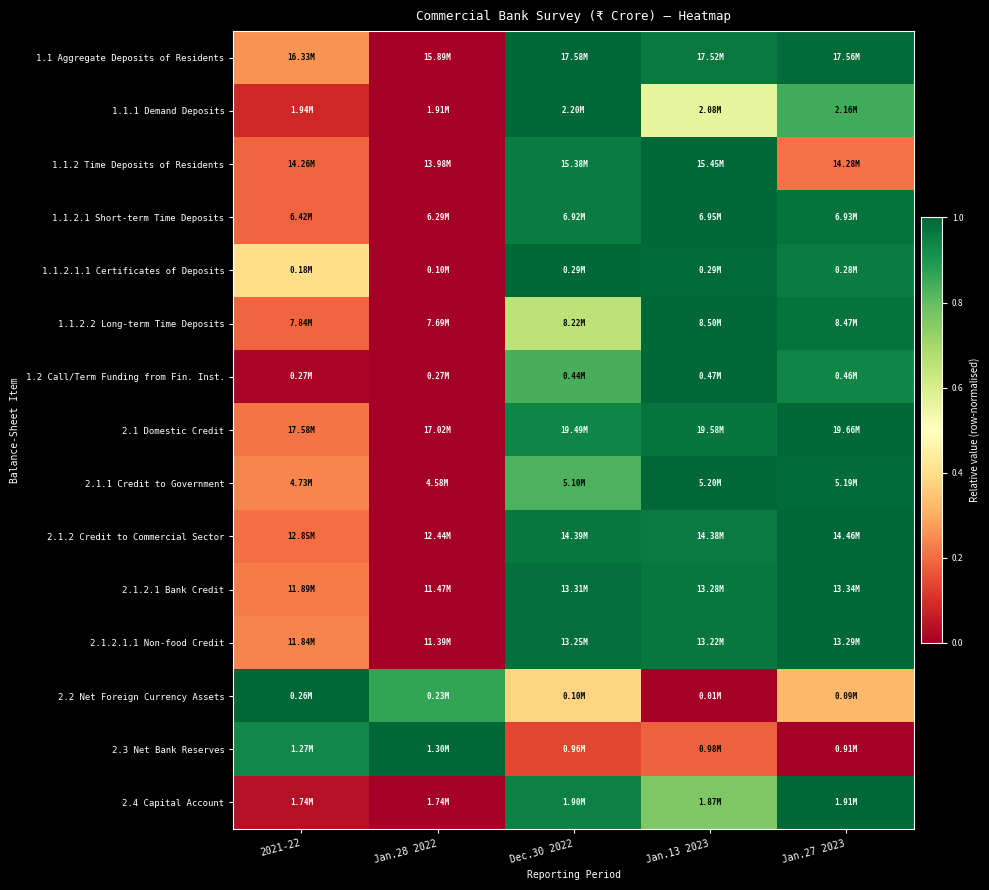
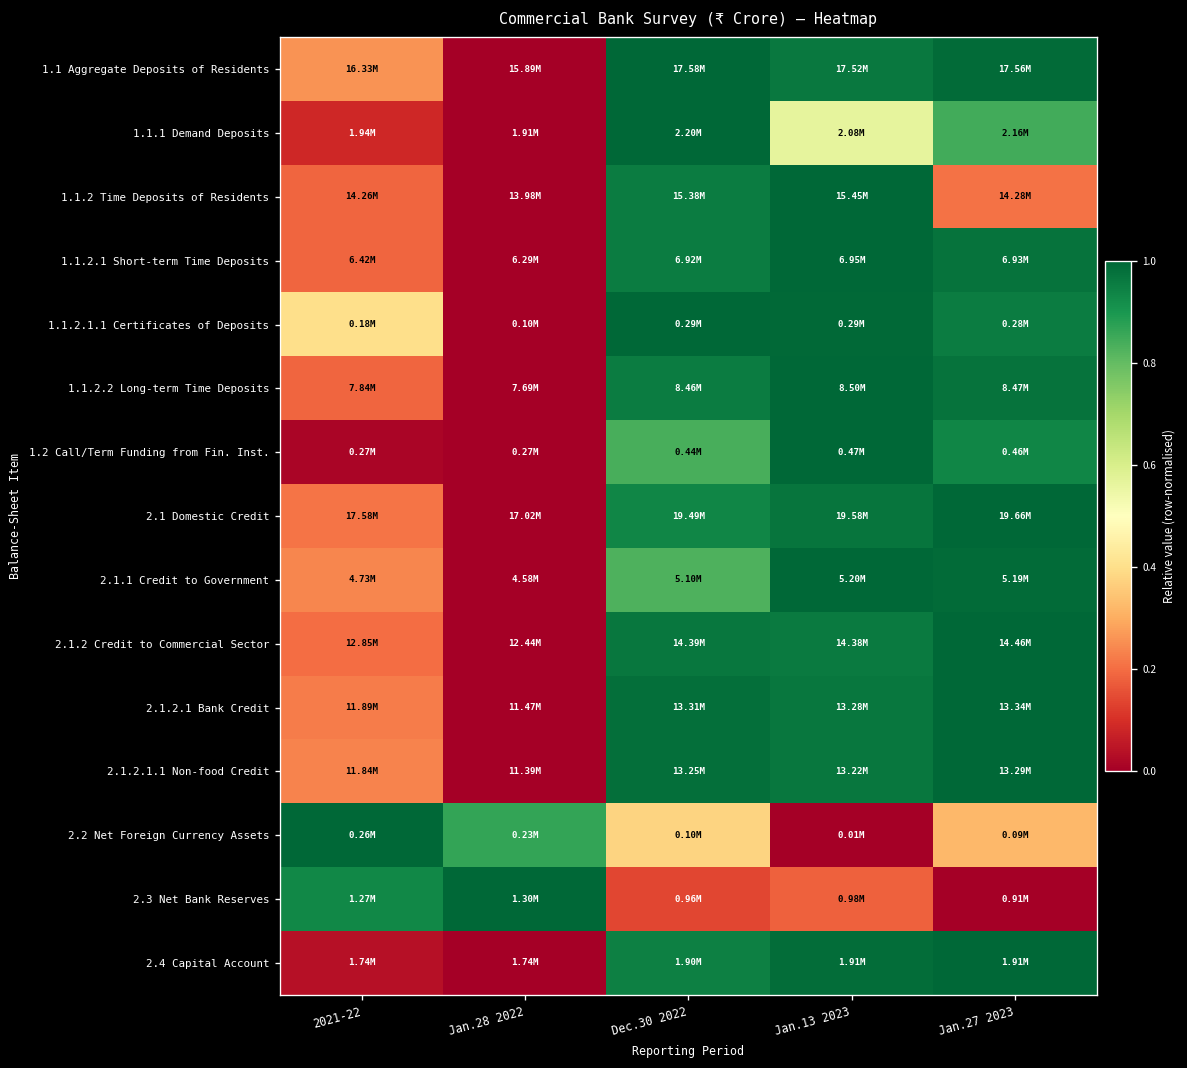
1.1.2.2 Long-term Time Deposits, Dec.30 2022: 8.22M -> 8.46M
2.4 Capital Account, Jan.13 2023: 1.87M -> 1.91M
